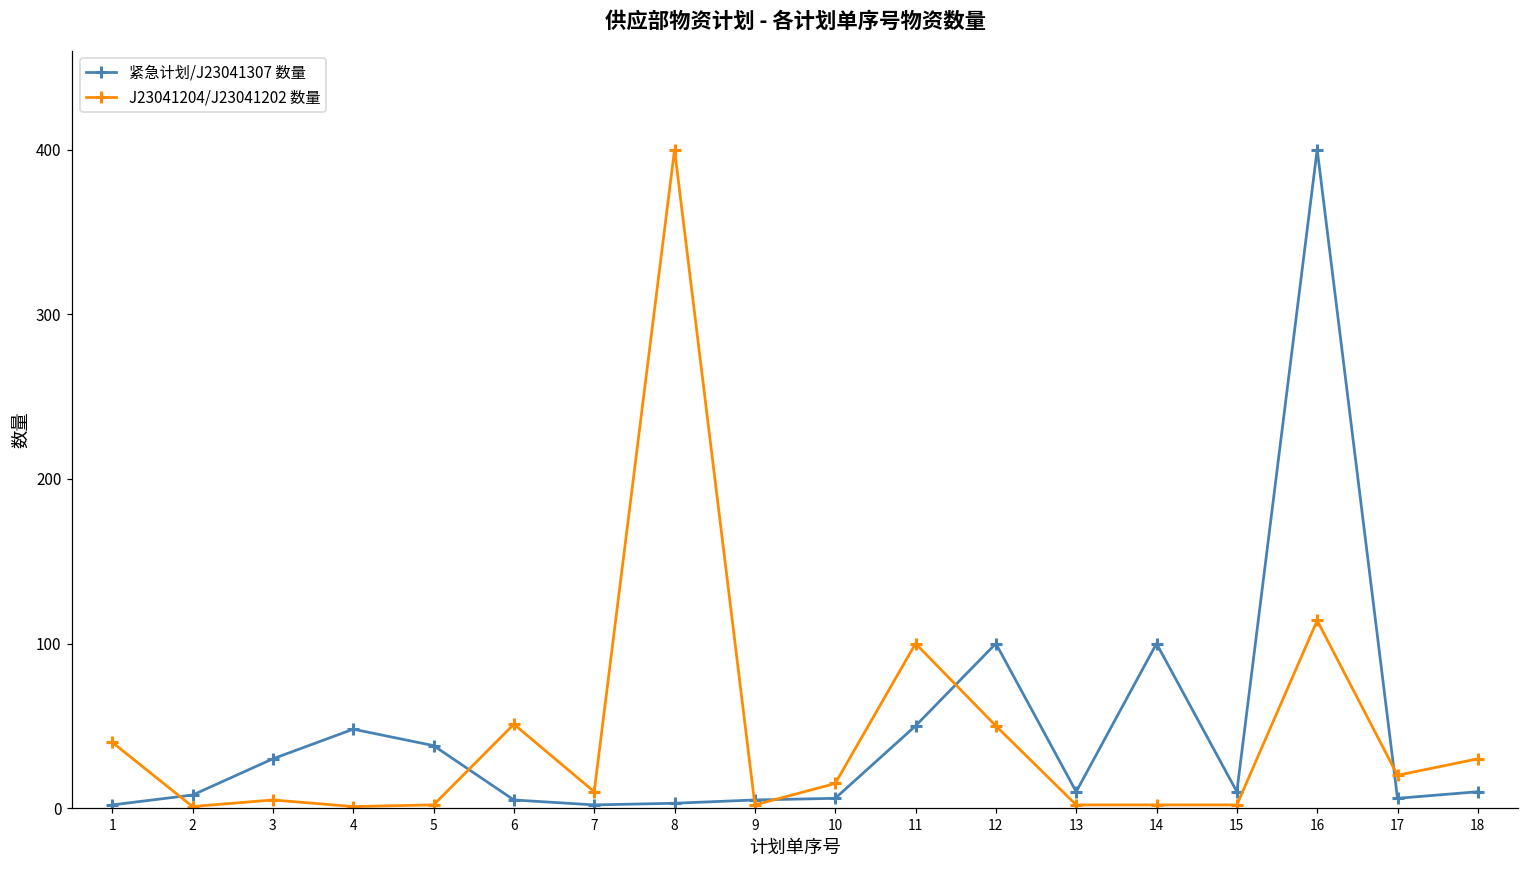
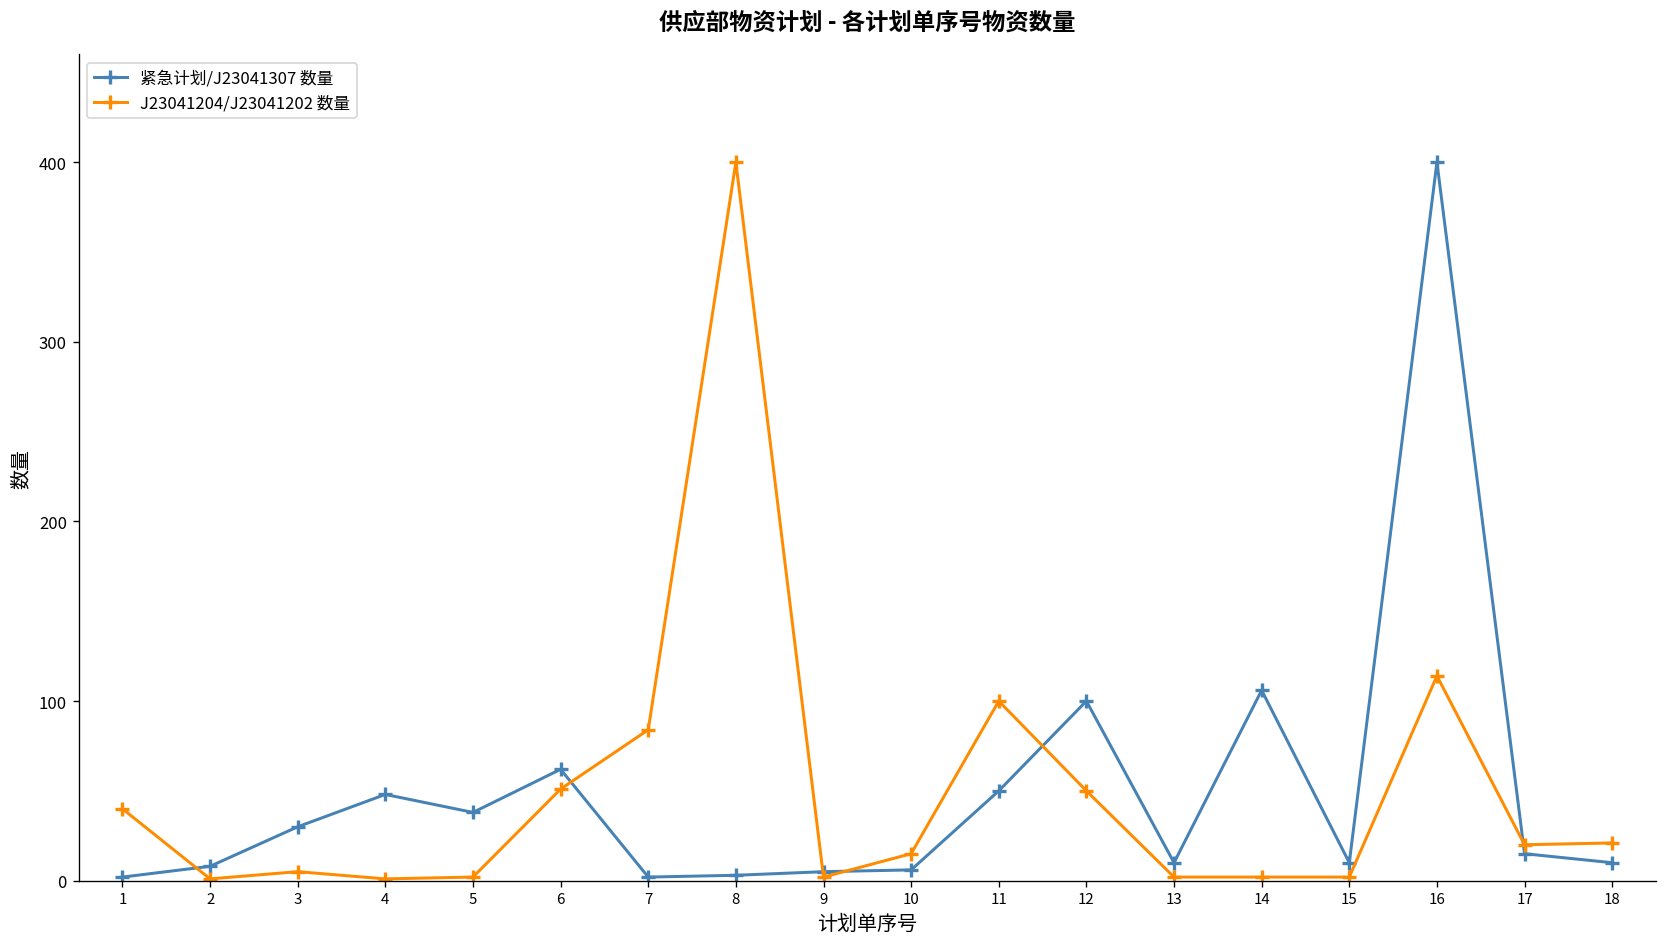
紧急计划/J23041307 数量, 6: 5 -> 62
J23041204/J23041202 数量, 7: 10 -> 84
紧急计划/J23041307 数量, 14: 100 -> 106
紧急计划/J23041307 数量, 17: 6 -> 15
J23041204/J23041202 数量, 18: 30 -> 21
